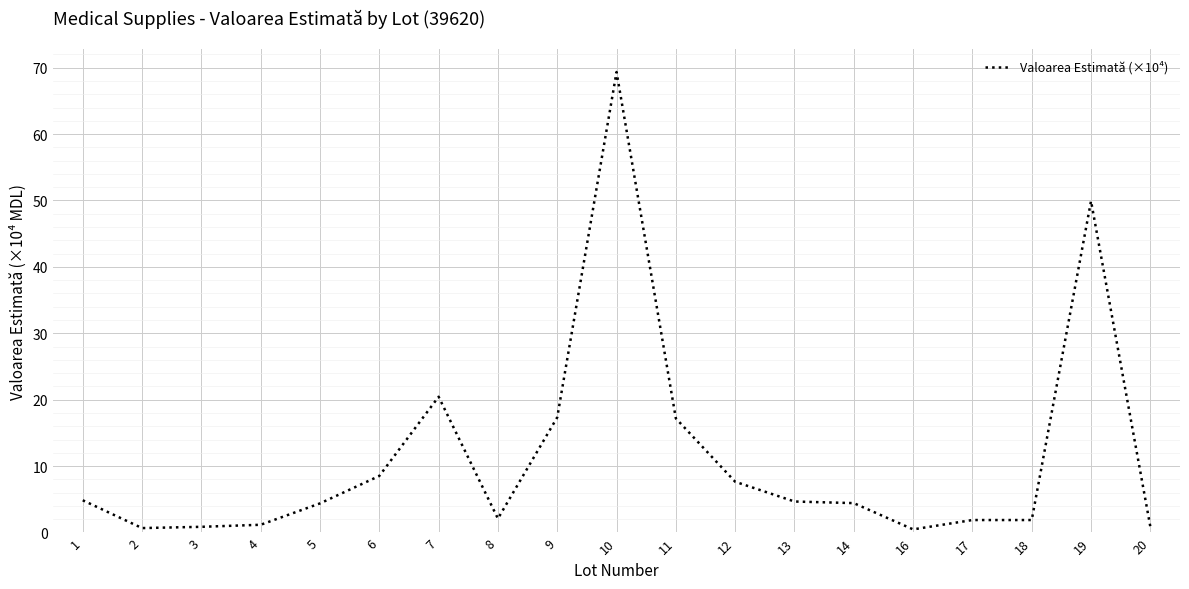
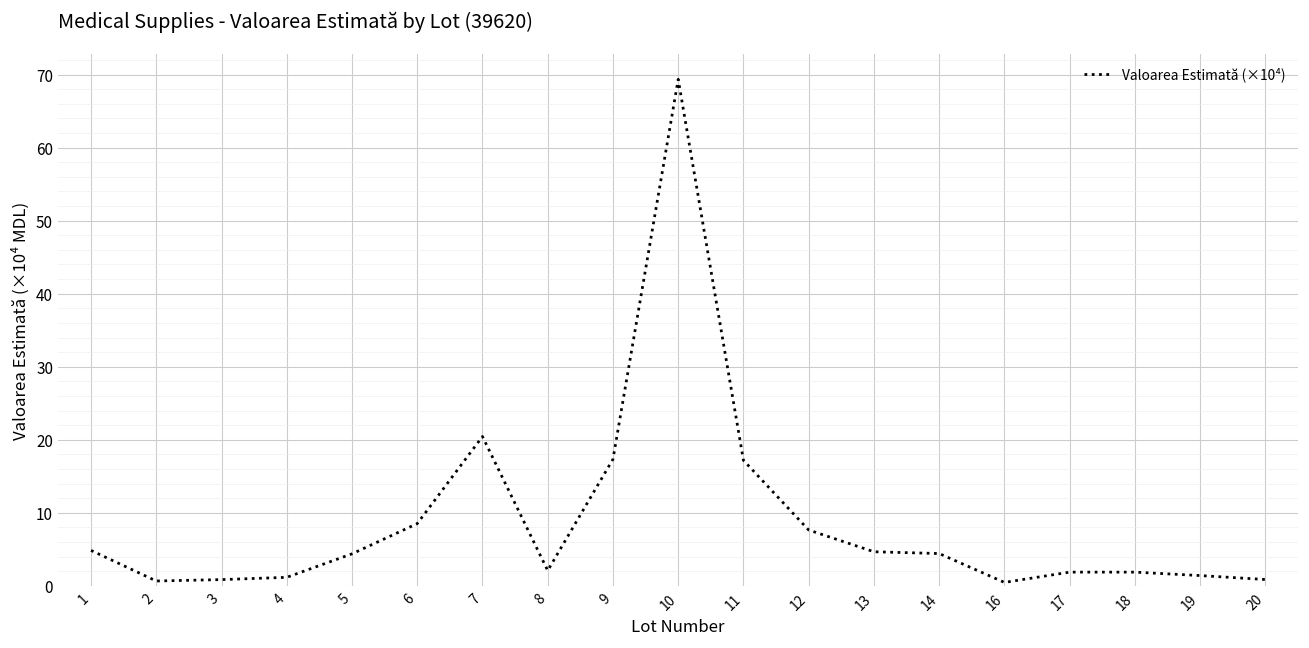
19: 50 -> 1
